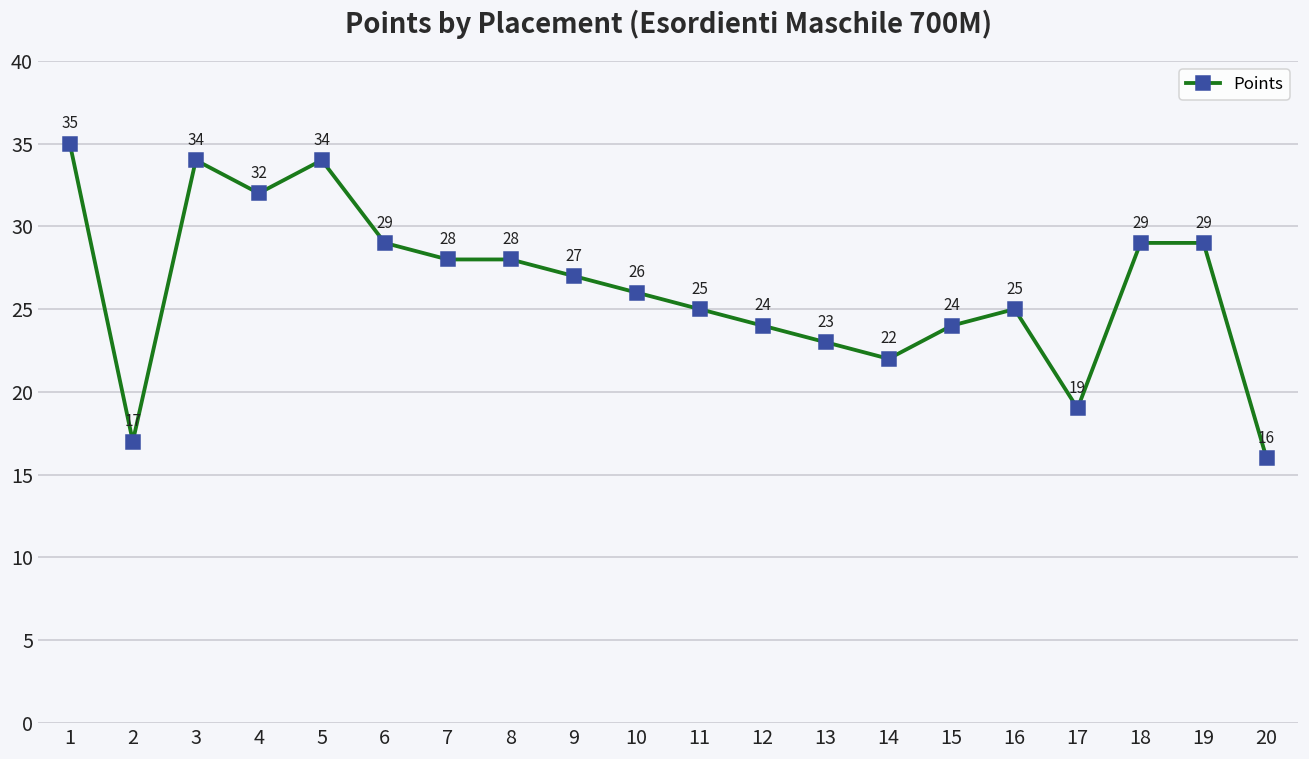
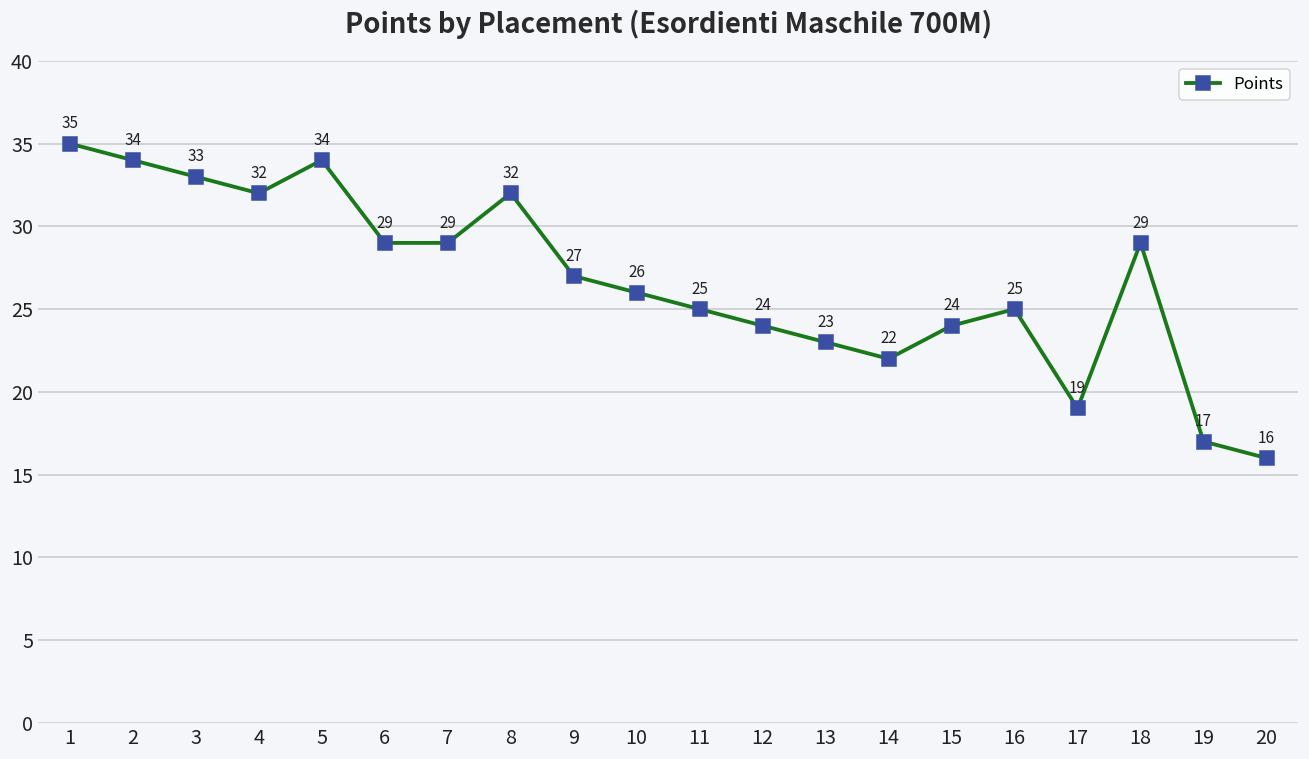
2: 17 -> 34
3: 34 -> 33
7: 28 -> 29
8: 28 -> 32
19: 29 -> 17
